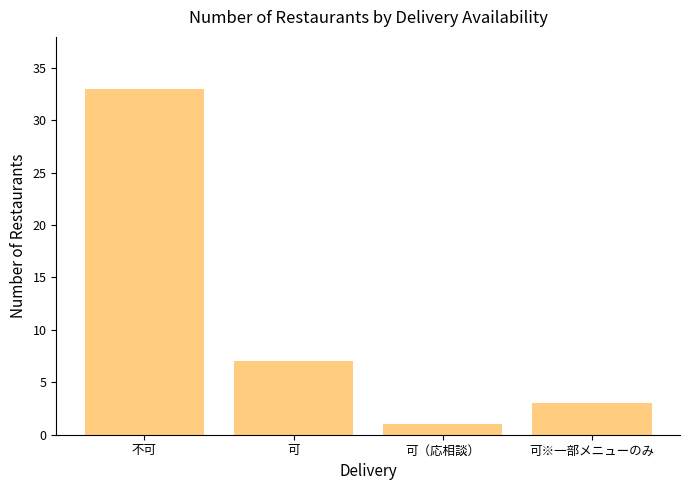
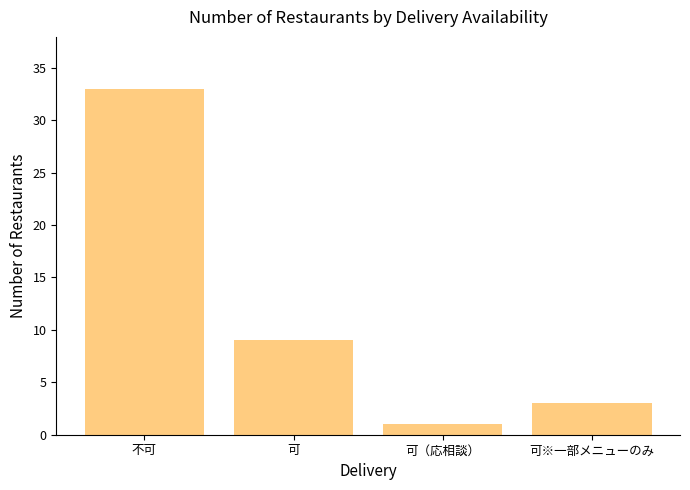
可: 7 -> 9
